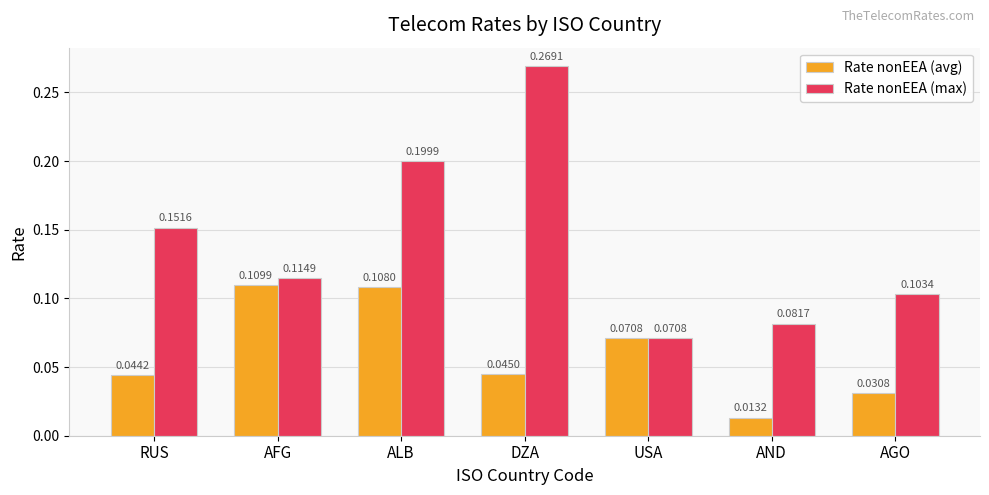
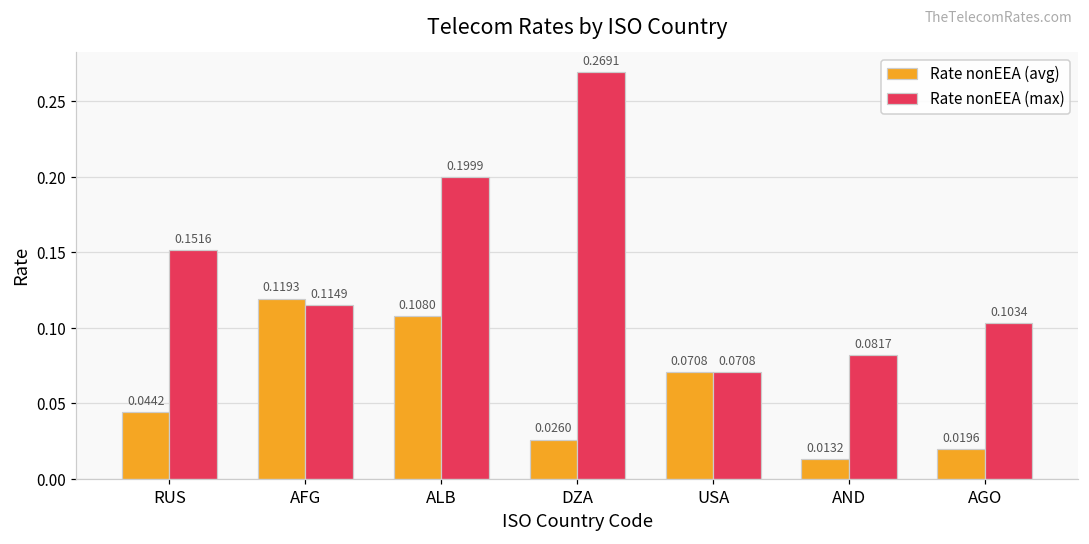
Rate nonEEA (avg), AFG: 0.1099 -> 0.1193
Rate nonEEA (avg), DZA: 0.0450 -> 0.0260
Rate nonEEA (avg), AGO: 0.0308 -> 0.0196
